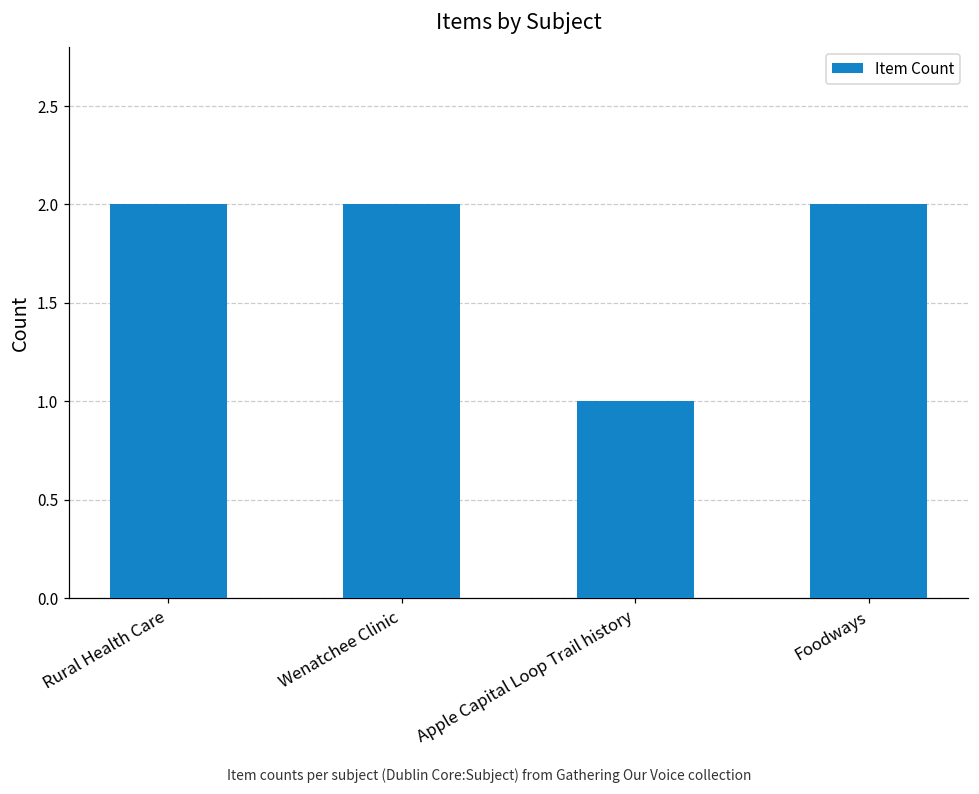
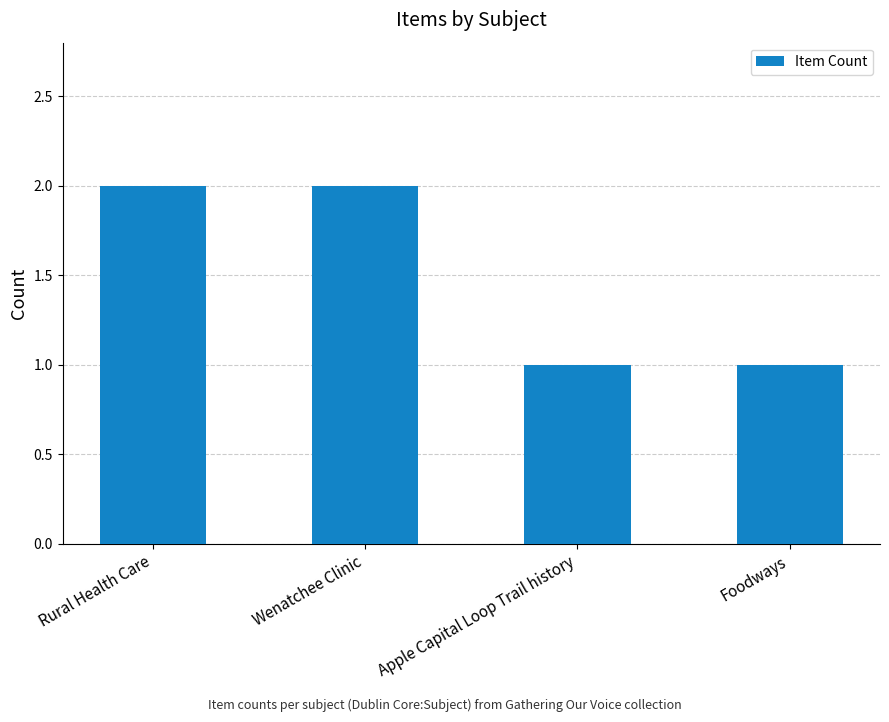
Foodways: 2 -> 1
